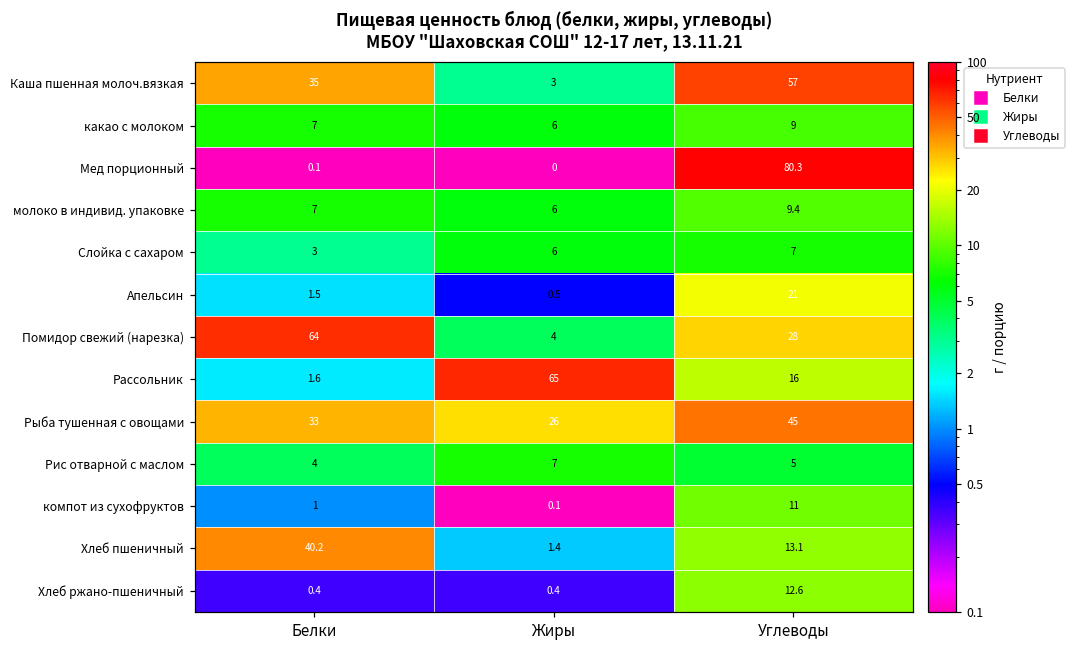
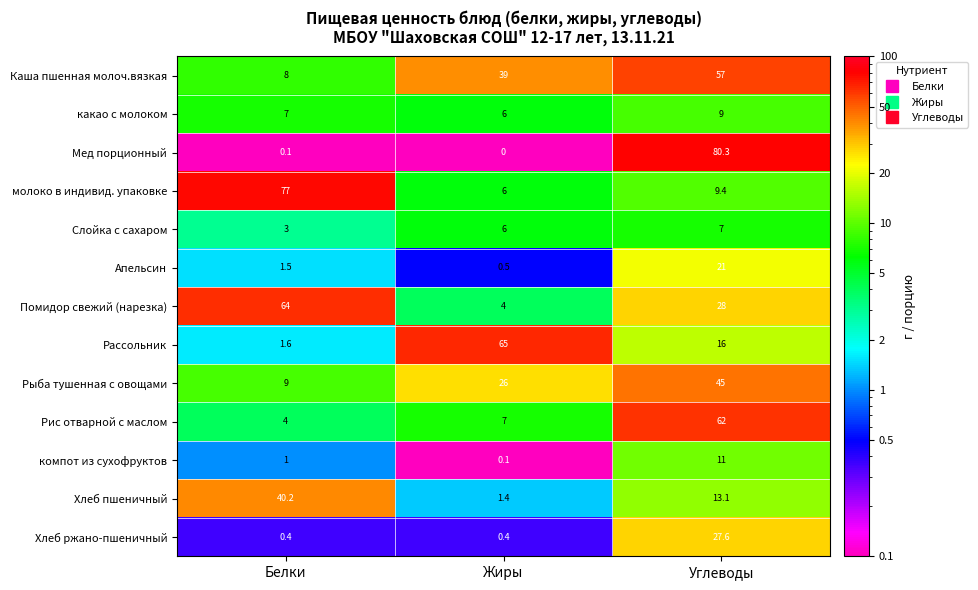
Каша пшенная молоч.вязкая, Белки: 35 -> 8
Каша пшенная молоч.вязкая, Жиры: 3 -> 39
молоко в индивид. упаковке, Белки: 7 -> 77
Рыба тушенная с овощами, Белки: 33 -> 9
Рис отварной с маслом, Углеводы: 5 -> 62
Хлеб ржано-пшеничный, Углеводы: 12.6 -> 27.6
